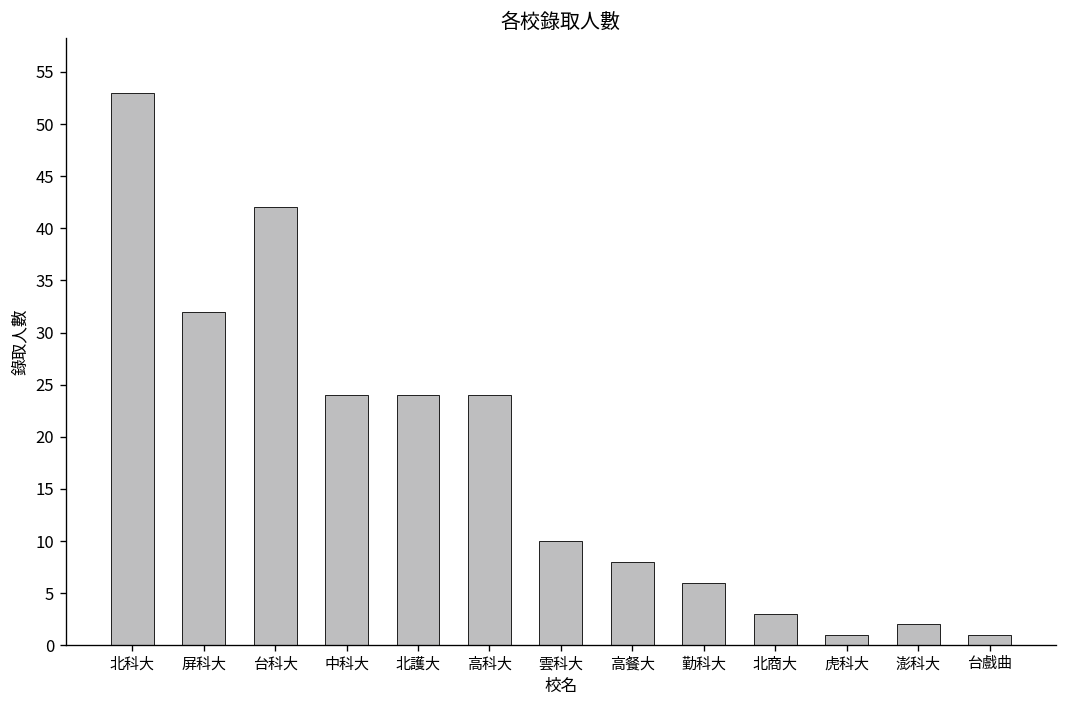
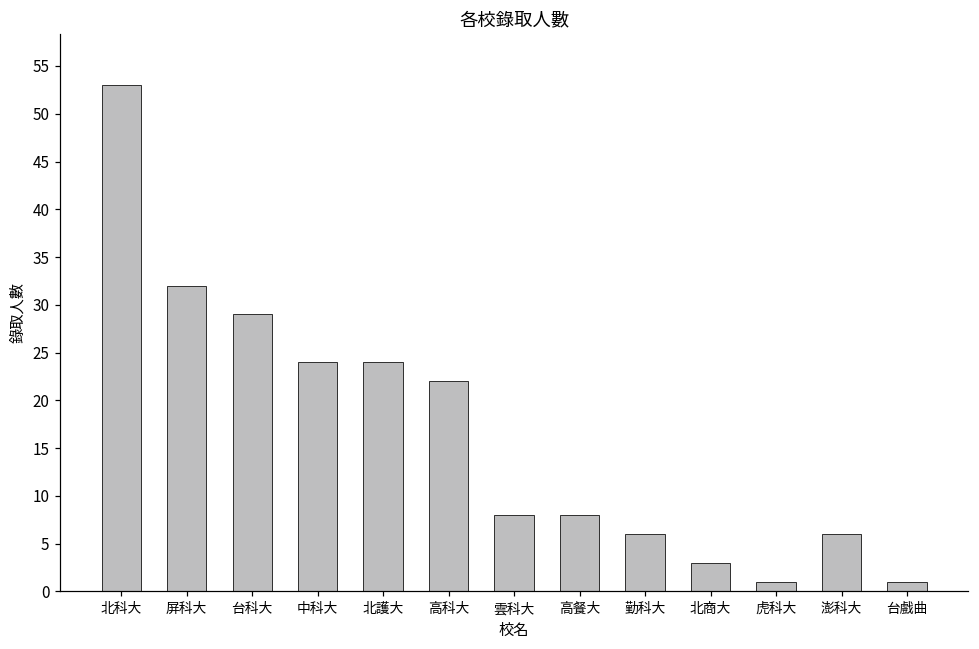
台科大: 42 -> 29
高科大: 24 -> 22
雲科大: 10 -> 8
澎科大: 2 -> 6
